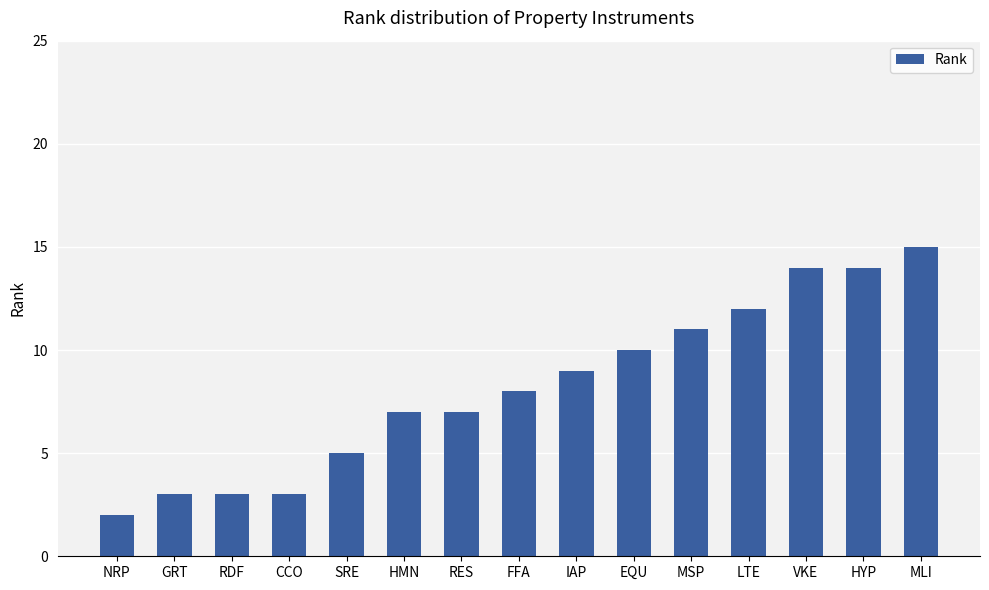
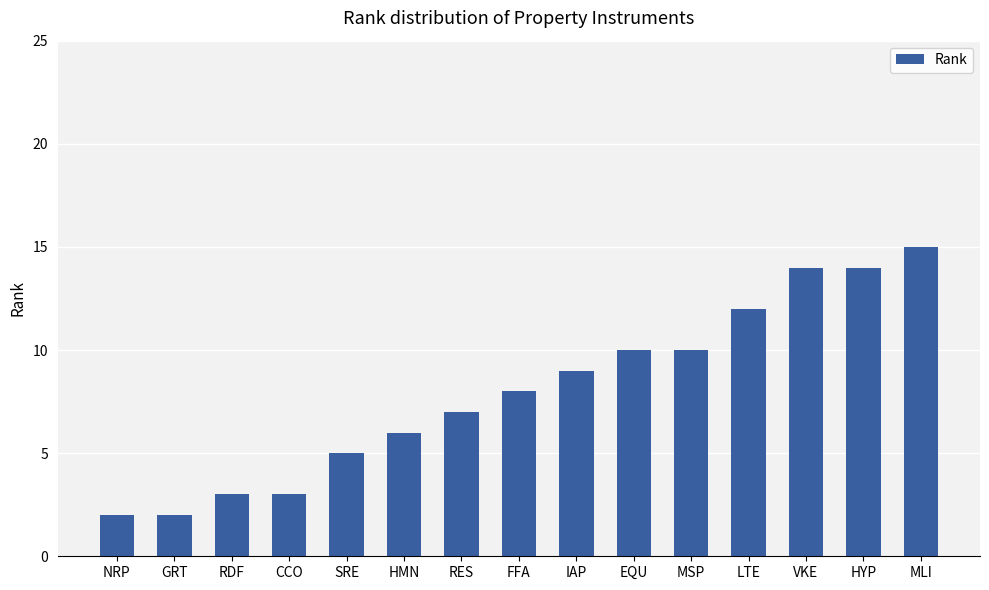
GRT: 3 -> 2
HMN: 7 -> 6
MSP: 11 -> 10
